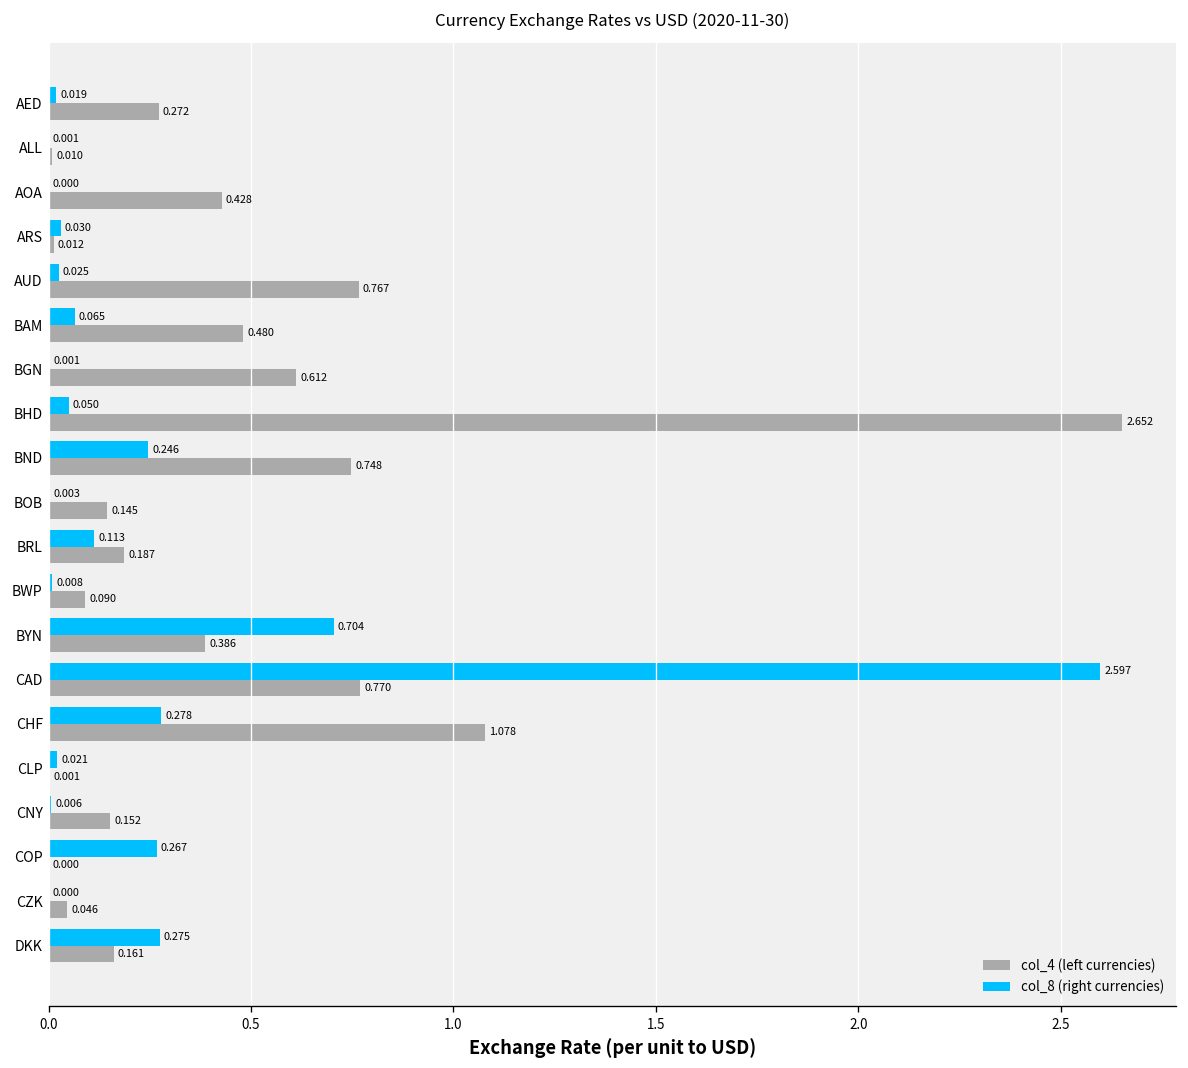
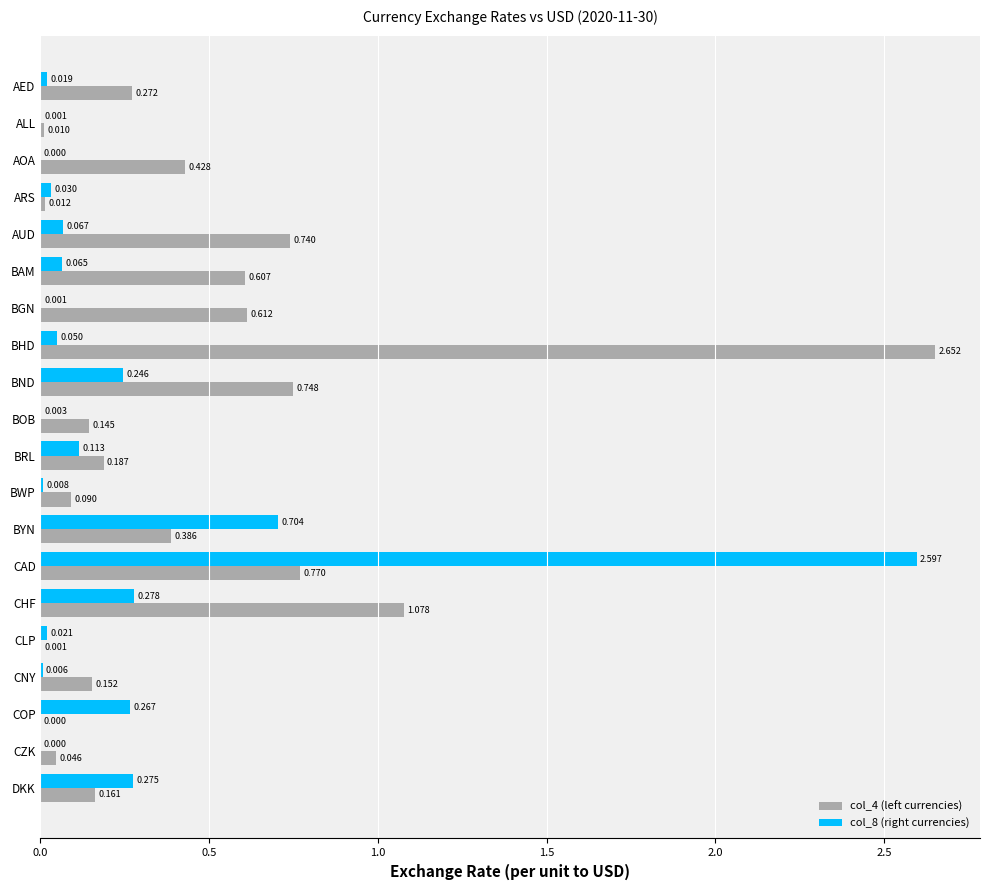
col_8 (right currencies), AUD: 0.025 -> 0.067
col_4 (left currencies), AUD: 0.767 -> 0.740
col_4 (left currencies), BAM: 0.480 -> 0.607
